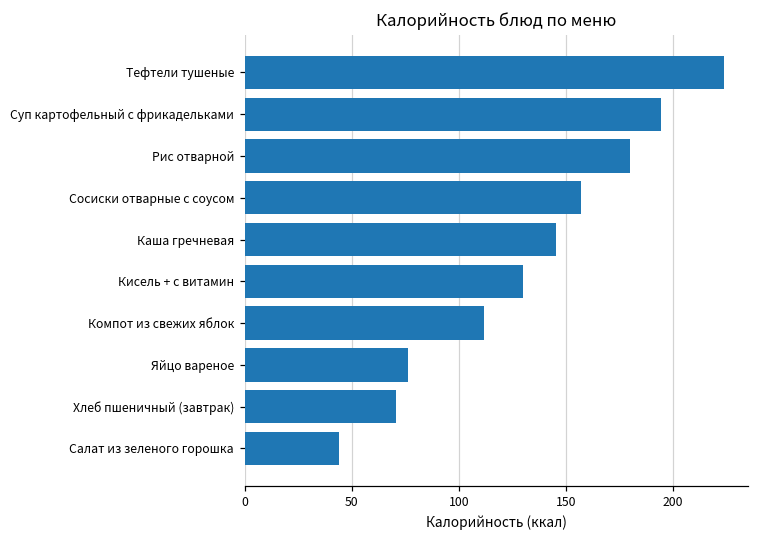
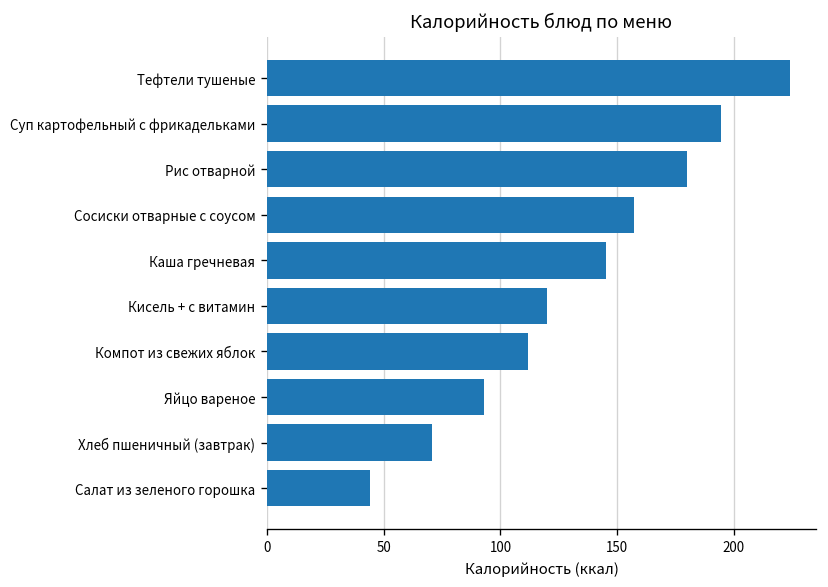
Кисель + с витамин: 130 -> 120
Яйцо вареное: 76 -> 93
